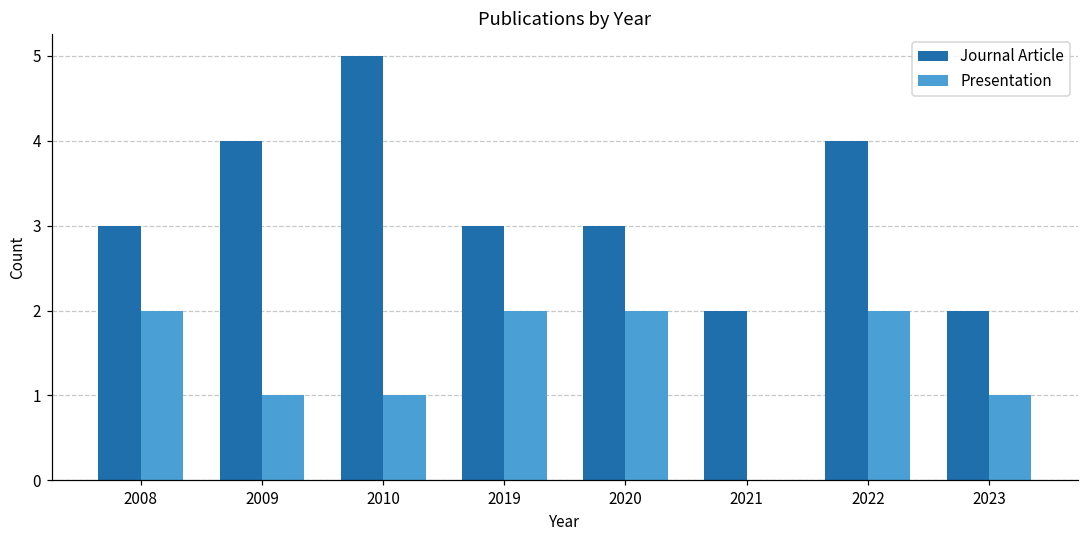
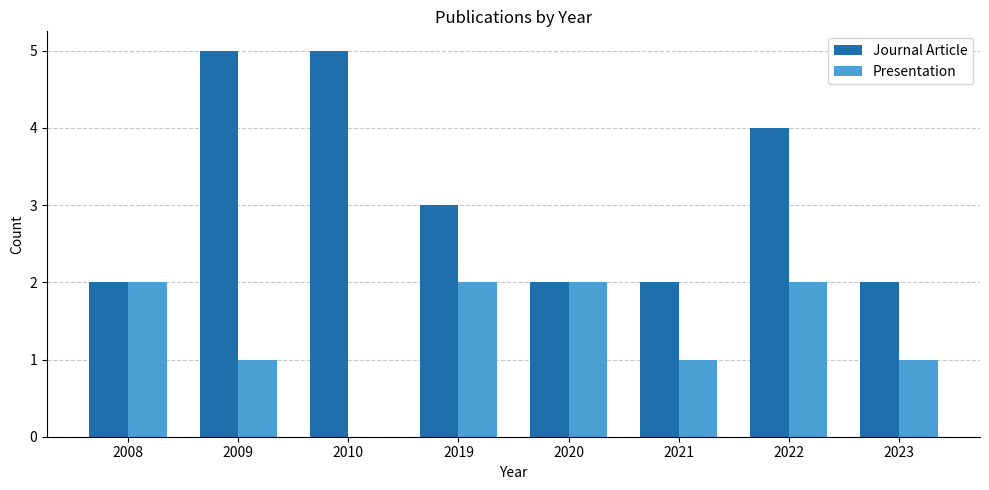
Journal Article, 2008: 3 -> 2
Journal Article, 2009: 4 -> 5
Presentation, 2010: 1 -> 0
Journal Article, 2020: 3 -> 2
Presentation, 2021: 0 -> 1
